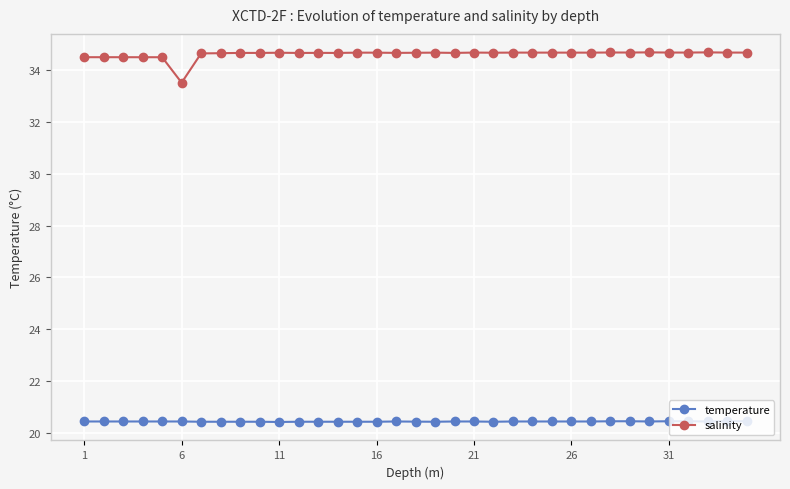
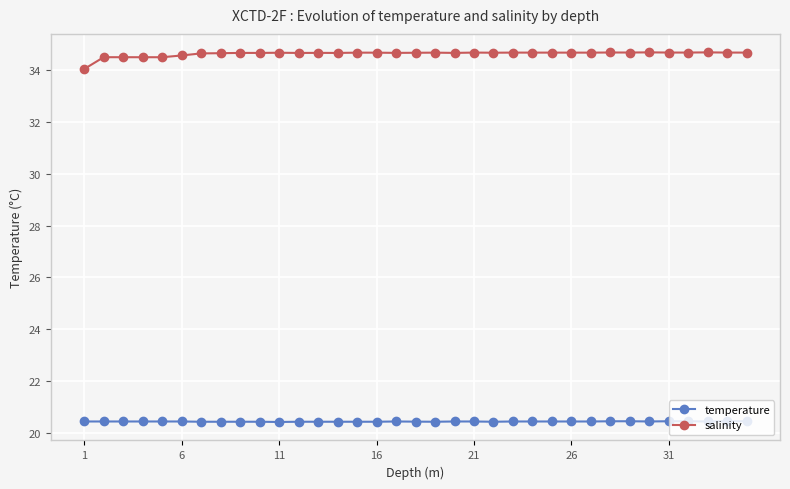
salinity, 1: 34.5 -> 34.0
salinity, 6: 33.5 -> 34.6
